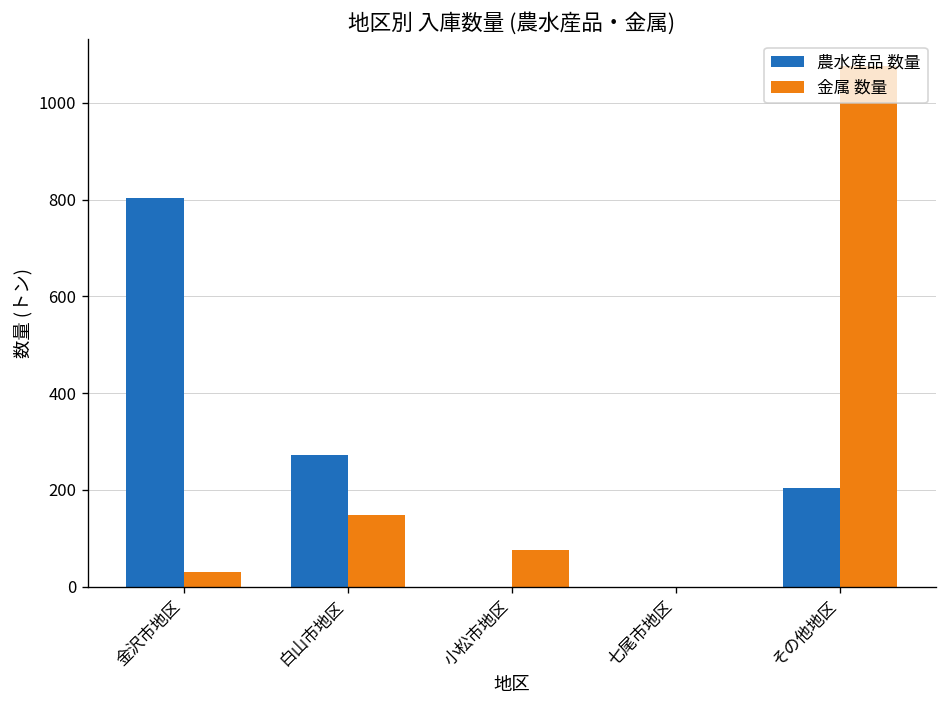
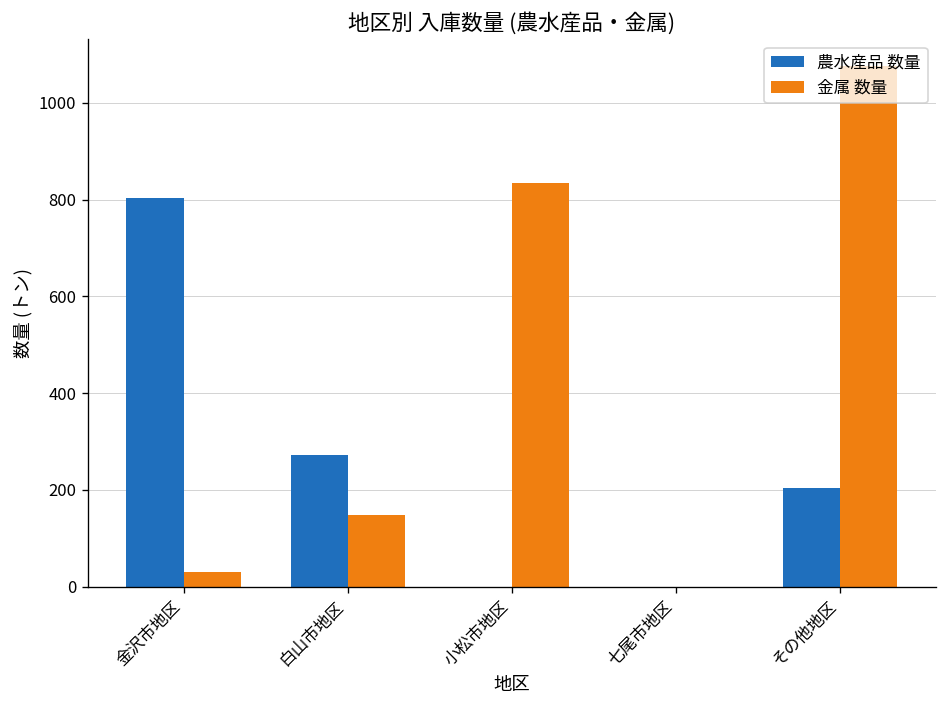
金属 数量, 小松市地区: 80 -> 840
